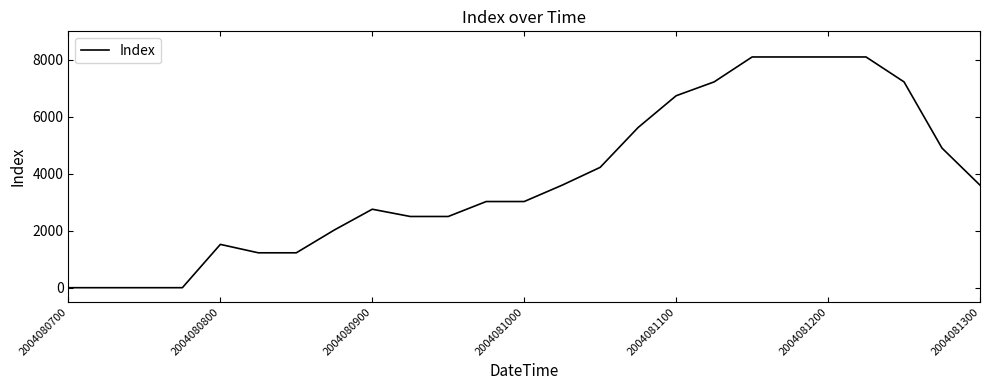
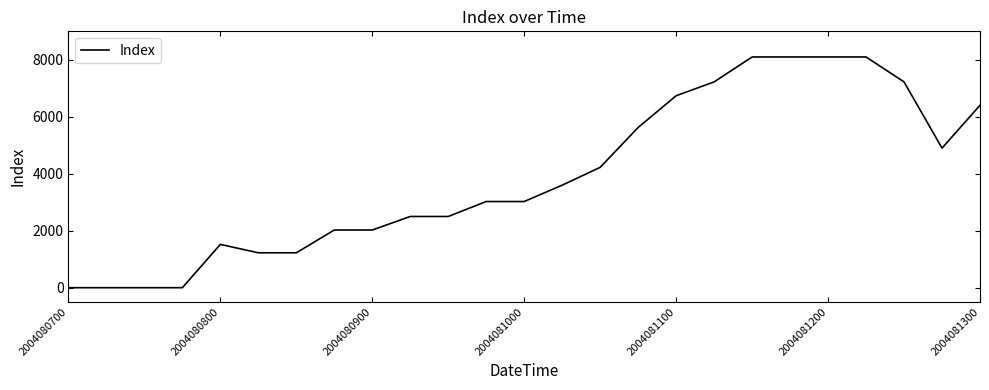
2004080900: 2800 -> 2000
2004081300: 3600 -> 6400
